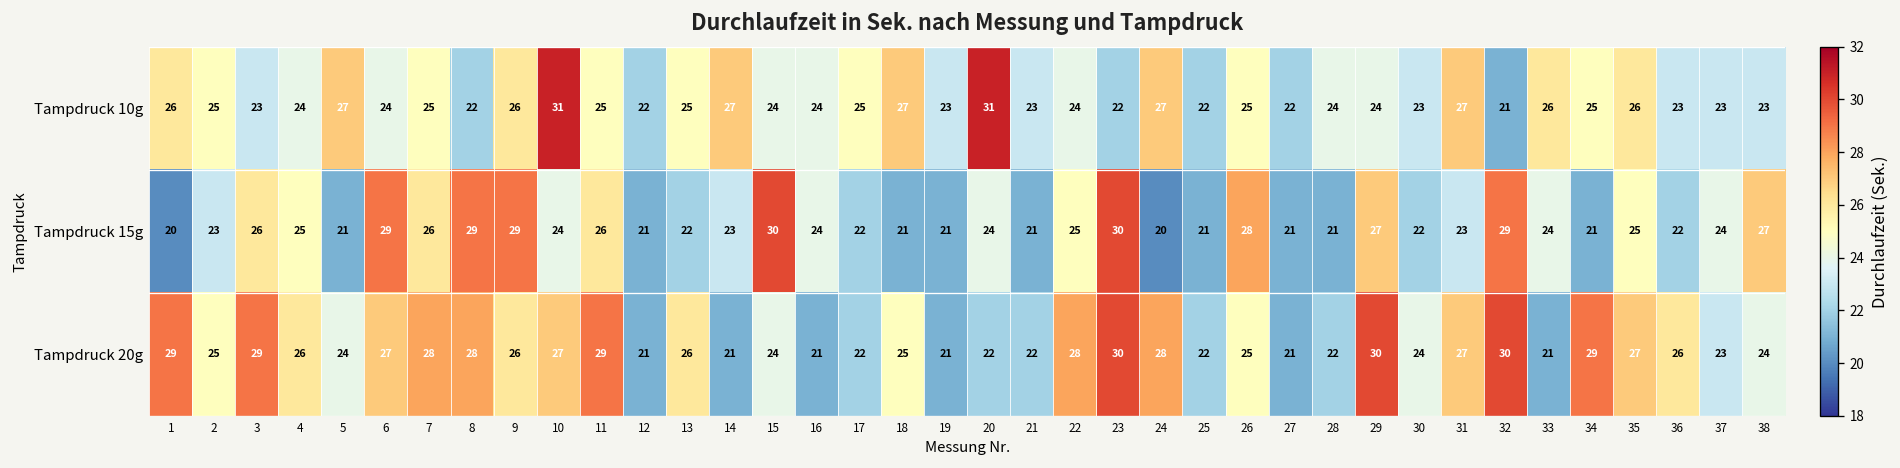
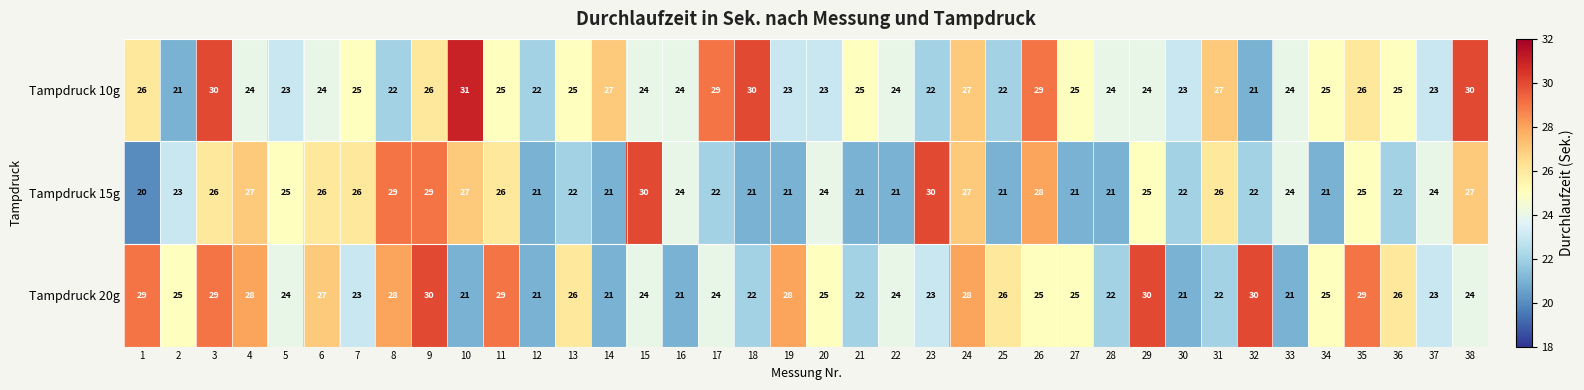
Tampdruck 10g, 2: 25 -> 21
Tampdruck 10g, 3: 23 -> 30
Tampdruck 10g, 5: 27 -> 23
Tampdruck 10g, 17: 25 -> 29
Tampdruck 10g, 18: 27 -> 30
Tampdruck 10g, 20: 31 -> 23
Tampdruck 10g, 21: 23 -> 25
Tampdruck 10g, 26: 25 -> 29
Tampdruck 10g, 27: 22 -> 25
Tampdruck 10g, 33: 26 -> 24
Tampdruck 10g, 36: 23 -> 25
Tampdruck 10g, 38: 23 -> 30
Tampdruck 15g, 4: 25 -> 27
Tampdruck 15g, 5: 21 -> 25
Tampdruck 15g, 6: 29 -> 26
Tampdruck 15g, 10: 24 -> 27
Tampdruck 15g, 14: 23 -> 21
Tampdruck 15g, 22: 25 -> 21
Tampdruck 15g, 24: 20 -> 27
Tampdruck 15g, 29: 27 -> 25
Tampdruck 15g, 31: 23 -> 26
Tampdruck 15g, 32: 29 -> 22
Tampdruck 20g, 4: 26 -> 28
Tampdruck 20g, 7: 28 -> 23
Tampdruck 20g, 9: 26 -> 30
Tampdruck 20g, 10: 27 -> 21
Tampdruck 20g, 17: 22 -> 24
Tampdruck 20g, 18: 25 -> 22
Tampdruck 20g, 19: 21 -> 28
Tampdruck 20g, 20: 22 -> 25
Tampdruck 20g, 22: 28 -> 24
Tampdruck 20g, 23: 30 -> 23
Tampdruck 20g, 25: 22 -> 26
Tampdruck 20g, 27: 21 -> 25
Tampdruck 20g, 30: 24 -> 21
Tampdruck 20g, 31: 27 -> 22
Tampdruck 20g, 34: 29 -> 25
Tampdruck 20g, 35: 27 -> 29
